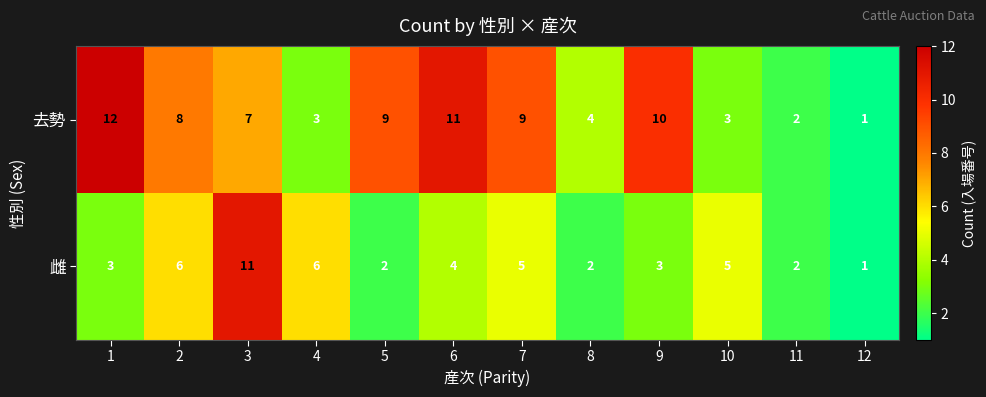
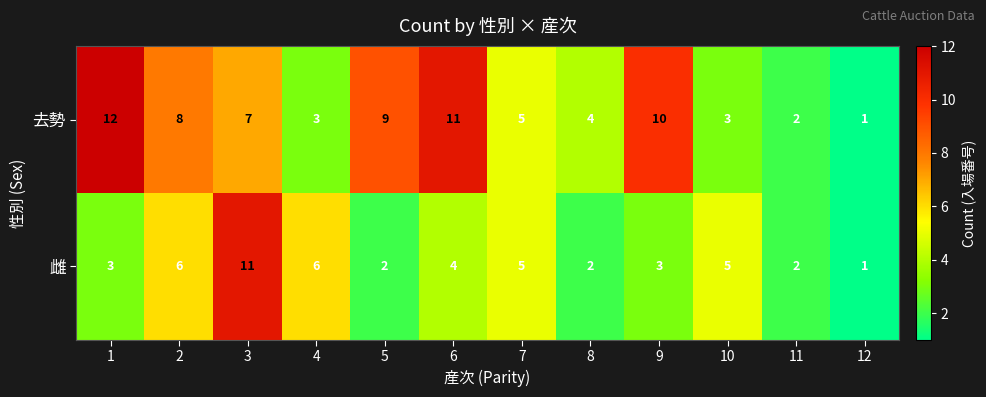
去勢, 7: 9 -> 5
